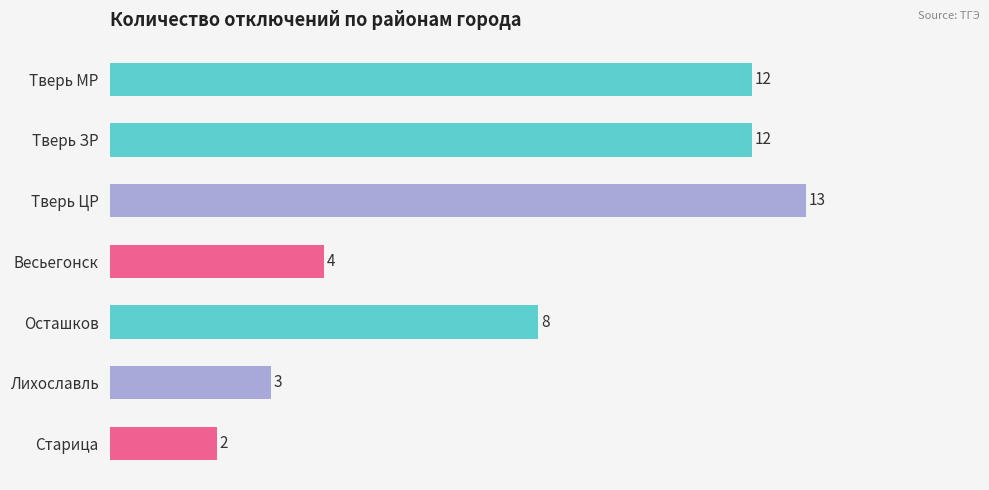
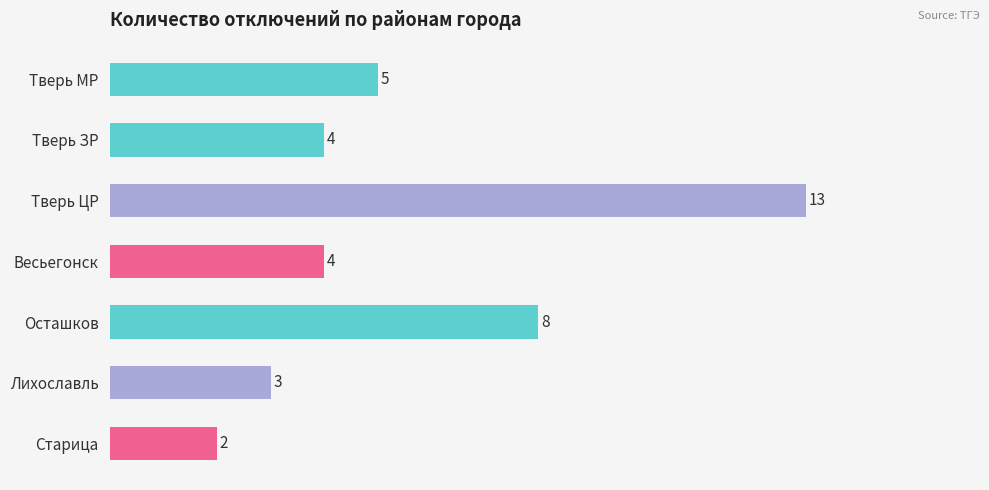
Тверь МР: 12 -> 5
Тверь ЗР: 12 -> 4
